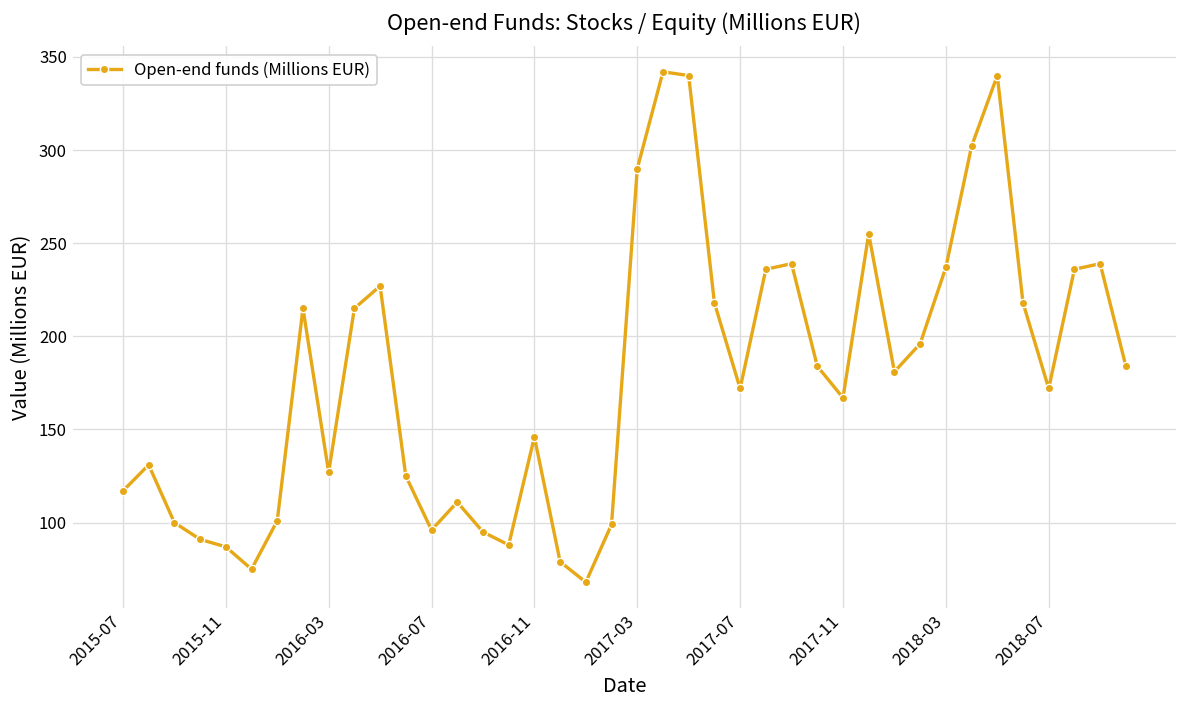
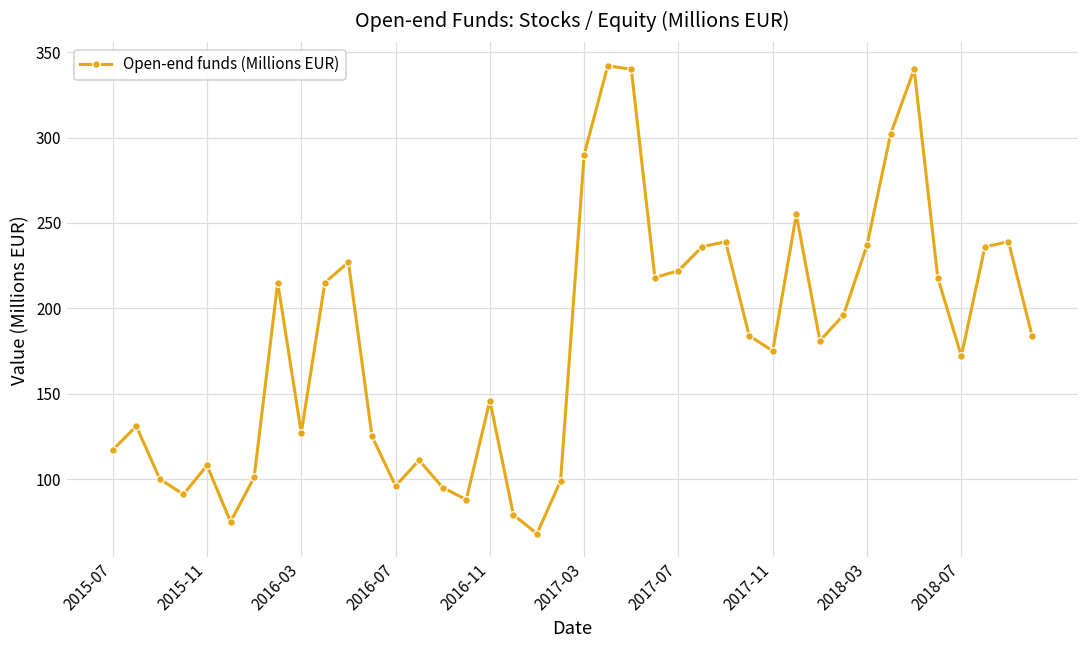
2015-11: 87 -> 108
2017-07: 172 -> 222
2017-11: 167 -> 175
